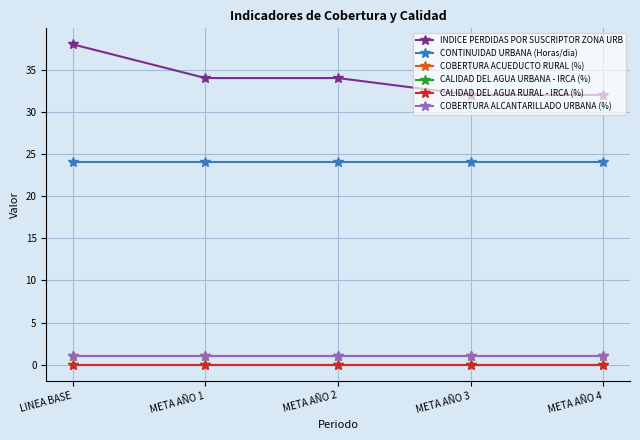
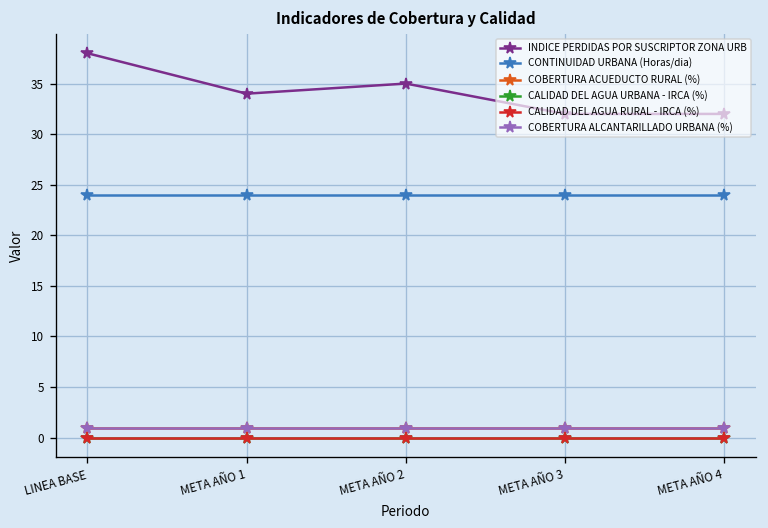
INDICE PERDIDAS POR SUSCRIPTOR ZONA URB, META AÑO 2: 34 -> 35
